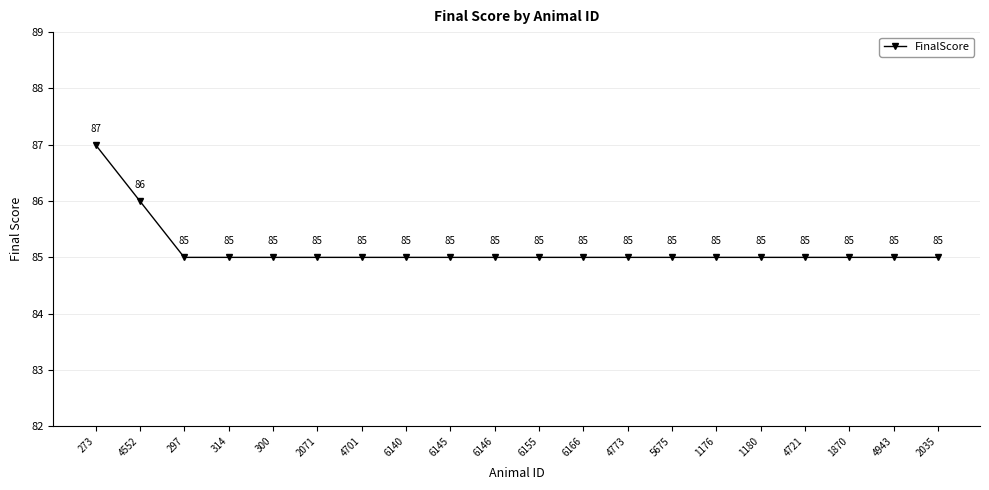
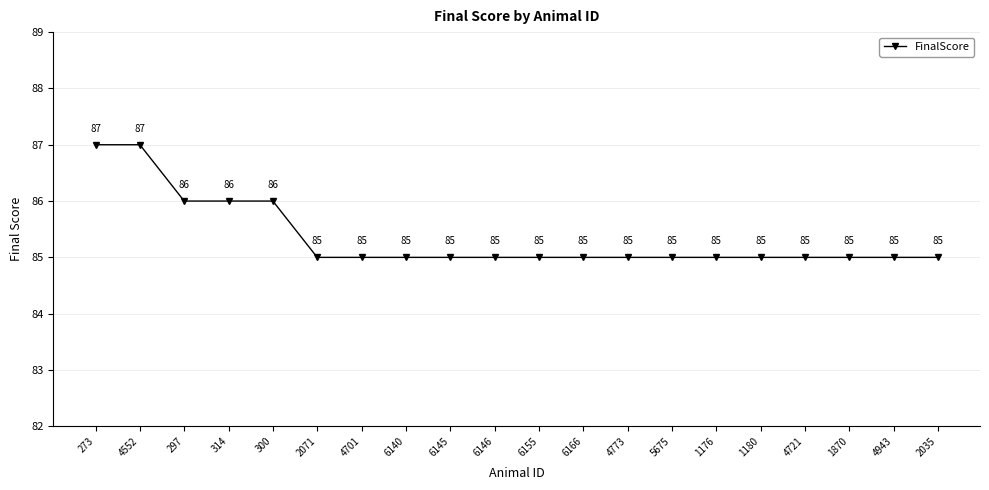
4552: 86 -> 87
297: 85 -> 86
314: 85 -> 86
300: 85 -> 86
